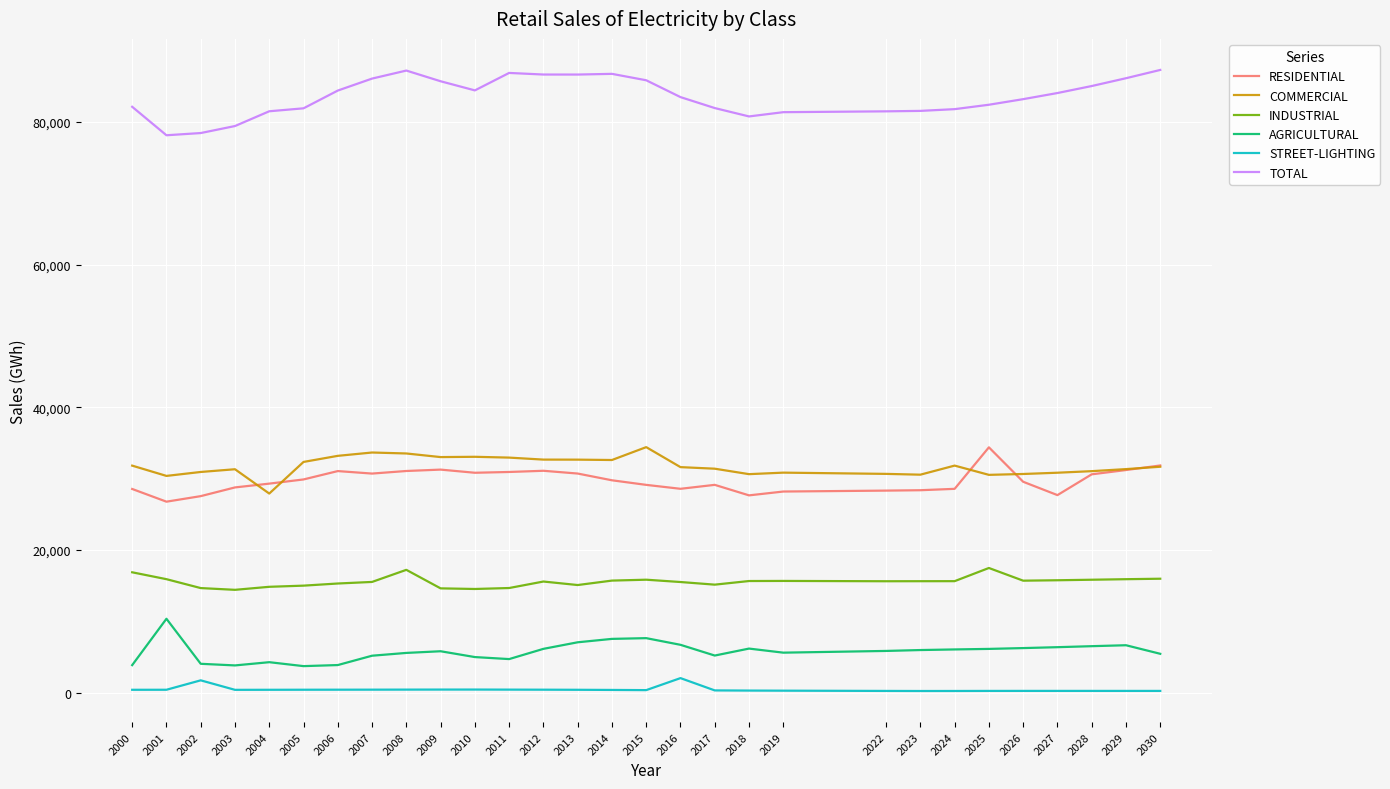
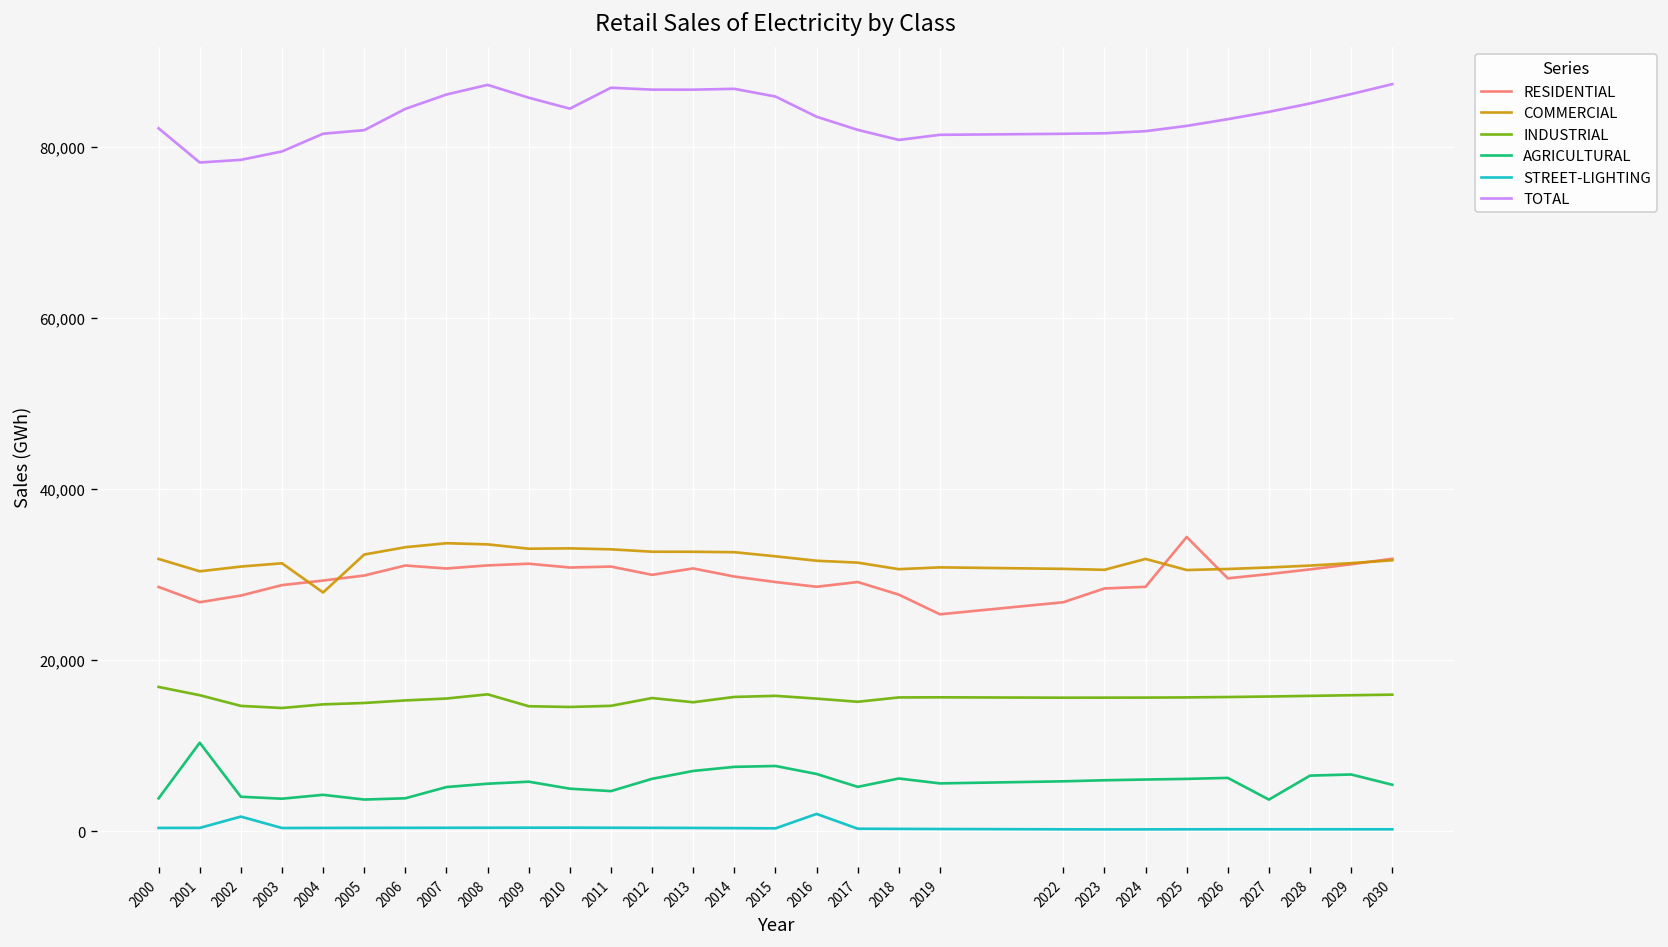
INDUSTRIAL, 2008: 17,000 -> 16,000
RESIDENTIAL, 2012: 31,000 -> 30,000
COMMERCIAL, 2015: 34,000 -> 32,000
RESIDENTIAL, 2019: 28,000 -> 25,000
RESIDENTIAL, 2022: 28,000 -> 27,000
INDUSTRIAL, 2025: 17,000 -> 16,000
RESIDENTIAL, 2027: 28,000 -> 30,000
AGRICULTURAL, 2027: 6,000 -> 4,000
